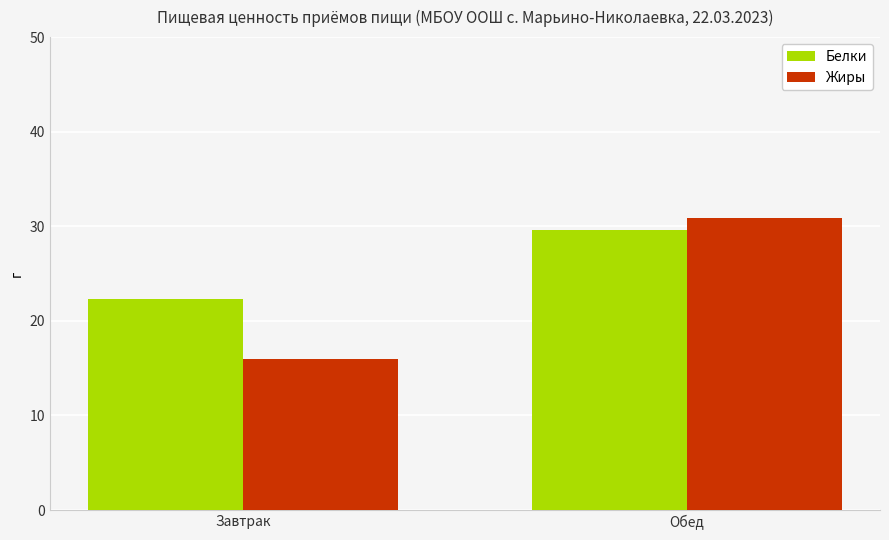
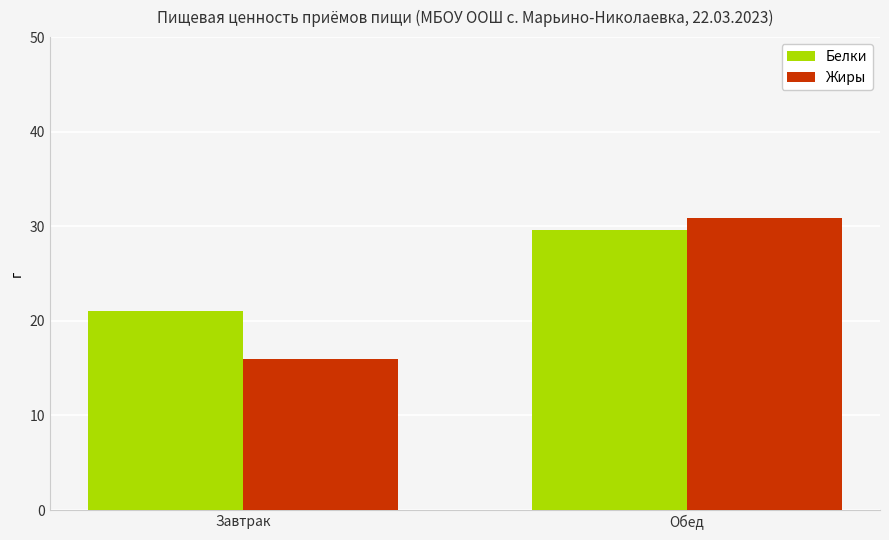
Белки, Завтрак: 22 -> 21
